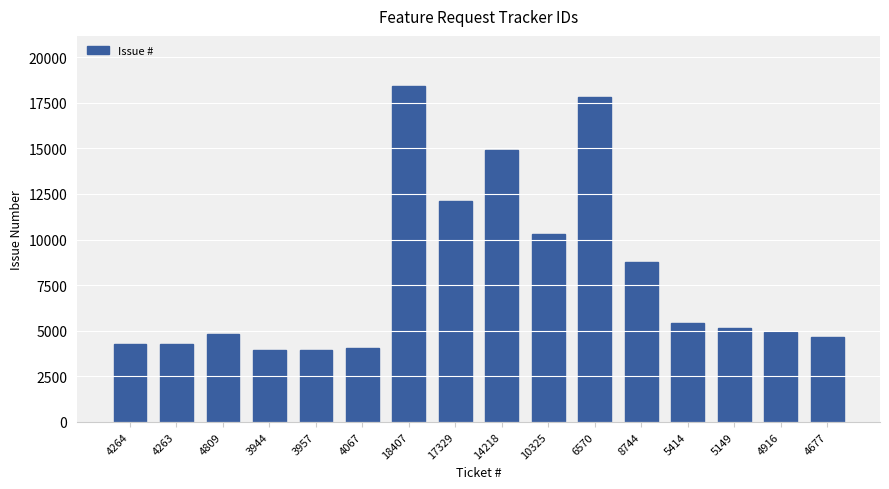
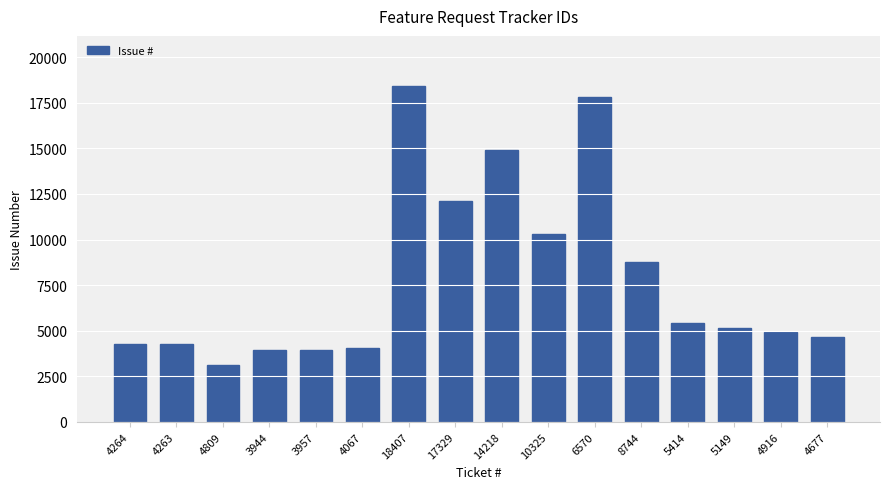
4809: 4800 -> 3100
